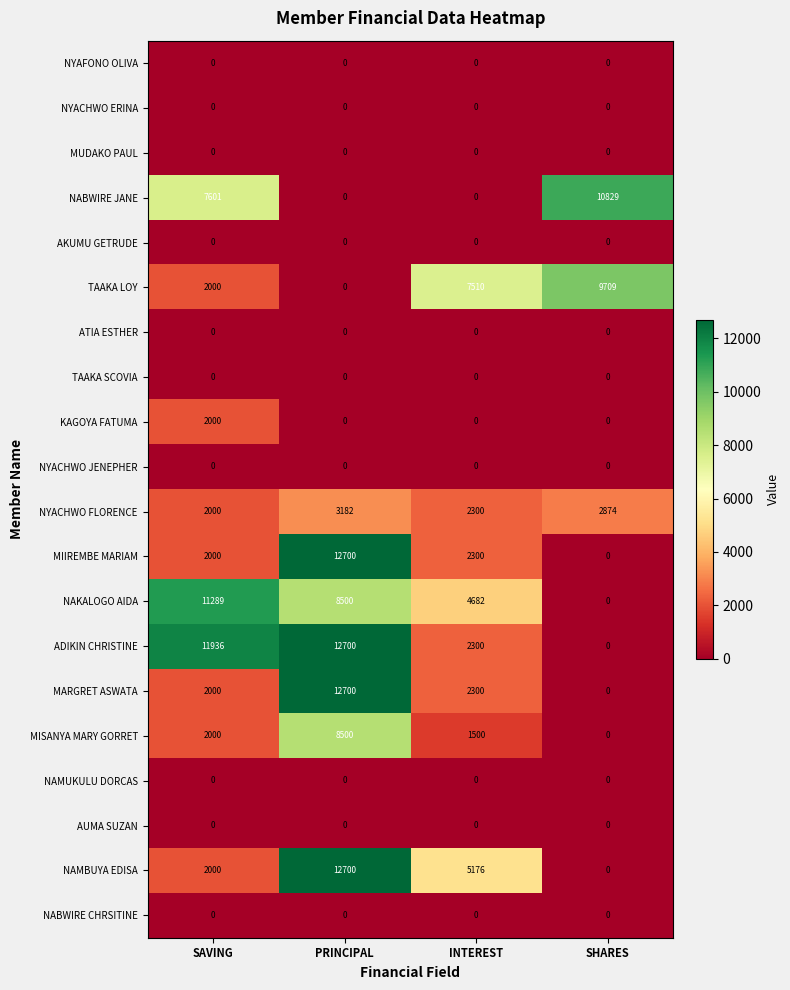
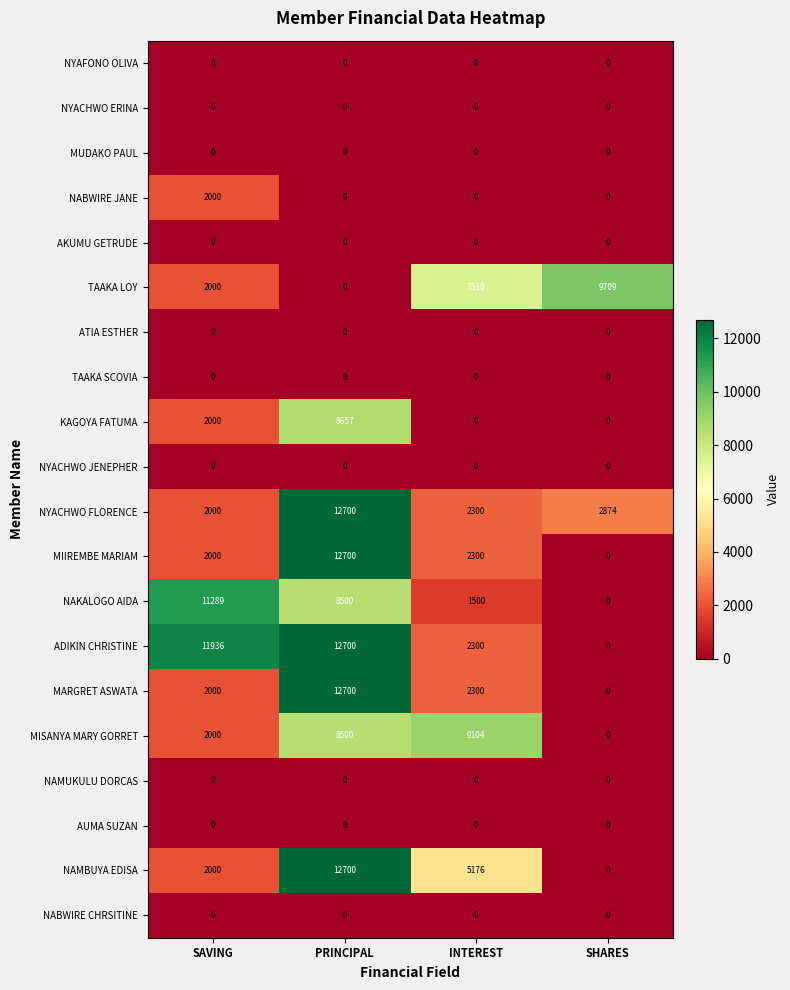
NABWIRE JANE, SAVING: 7601 -> 2000
NABWIRE JANE, SHARES: 10829 -> 0
KAGOYA FATUMA, PRINCIPAL: 0 -> 8657
NYACHWO FLORENCE, PRINCIPAL: 3182 -> 12700
NAKALOGO AIDA, INTEREST: 4682 -> 1500
MISANYA MARY GORRET, INTEREST: 1500 -> 9104
